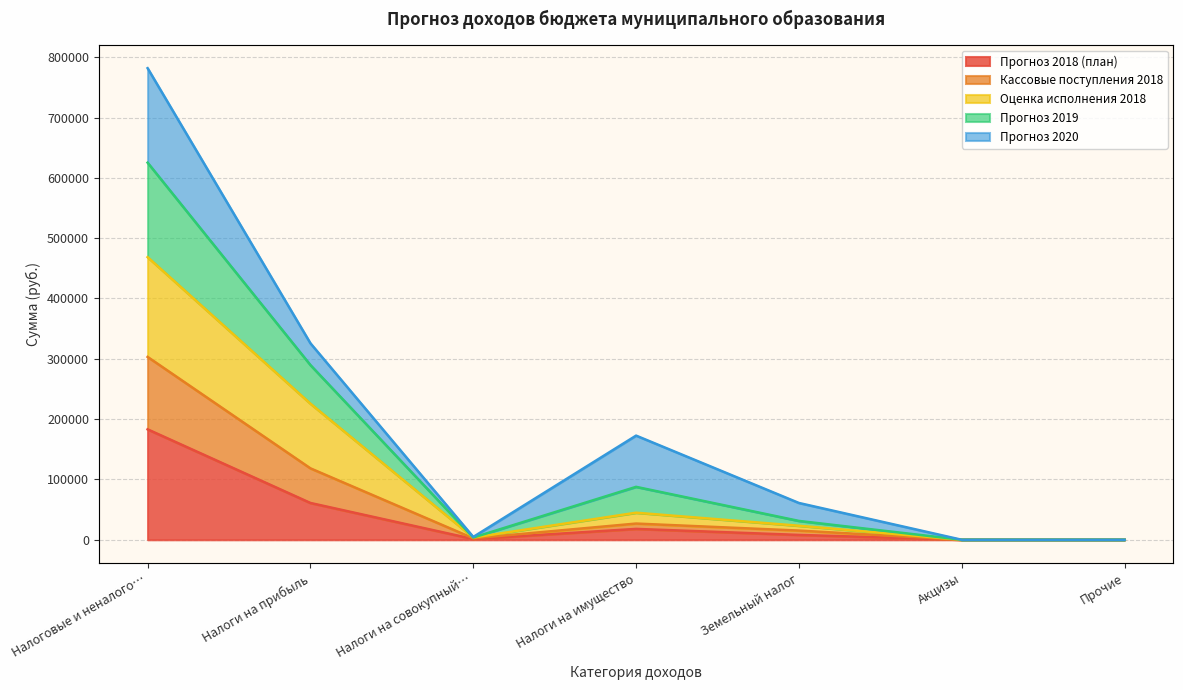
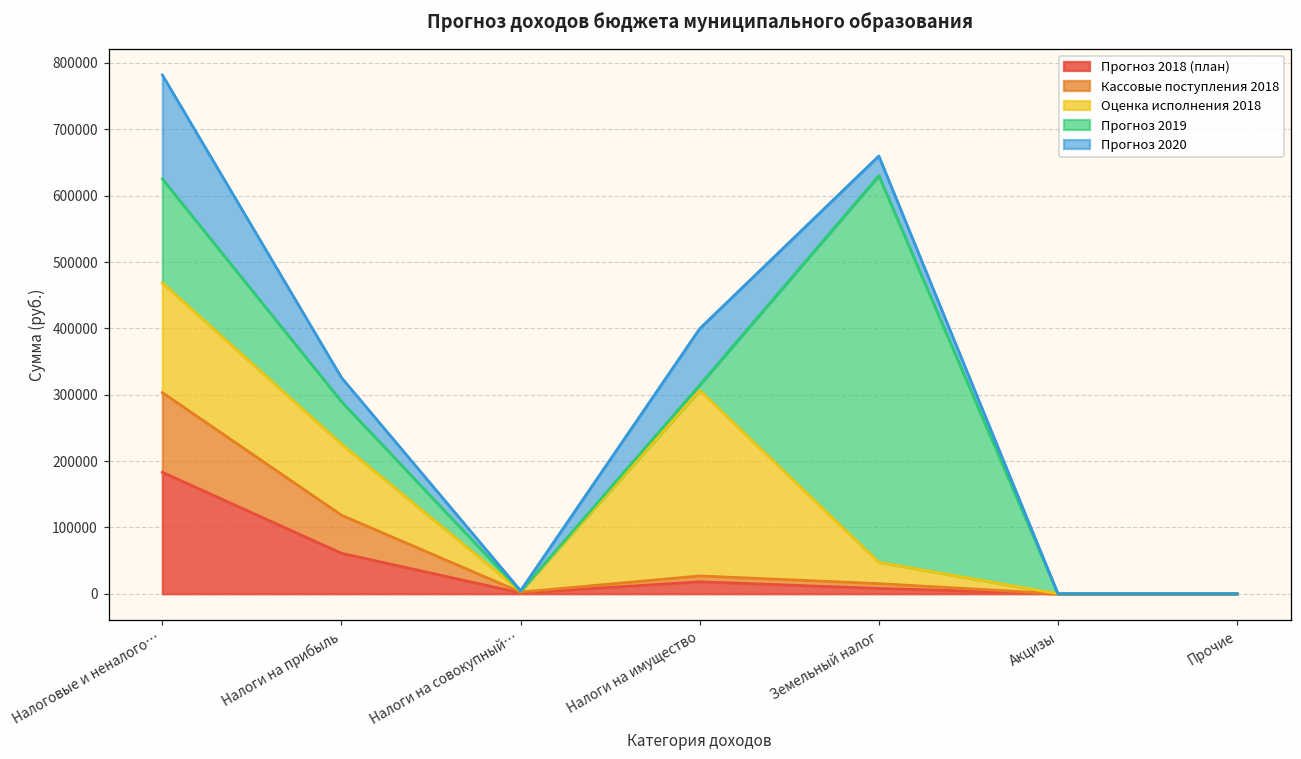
Оценка исполнения 2018, Налоги на имущество: 20000 -> 280000
Прогноз 2019, Налоги на имущество: 40000 -> 10000
Оценка исполнения 2018, Земельный налог: 10000 -> 30000
Прогноз 2019, Земельный налог: 10000 -> 580000
